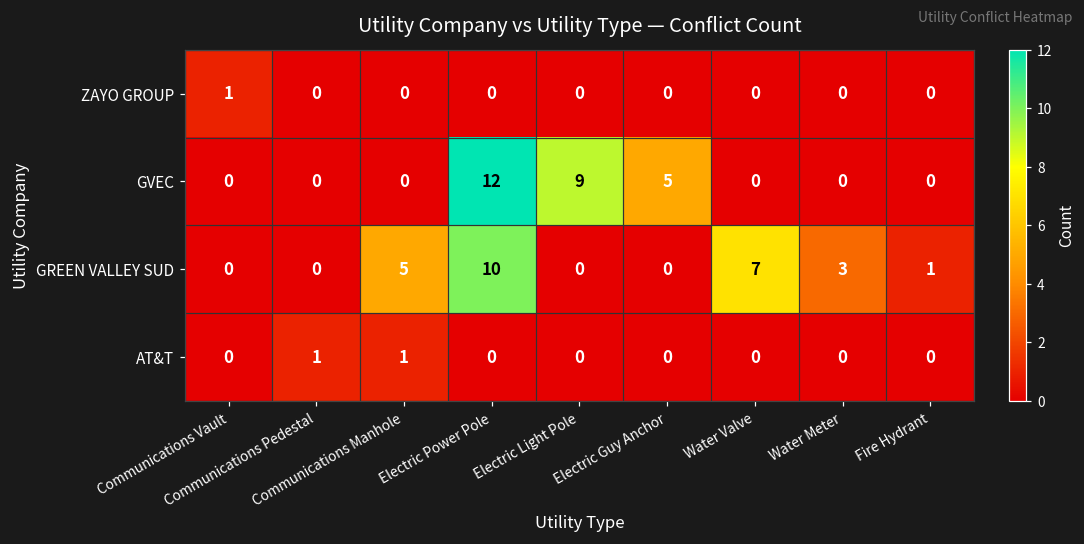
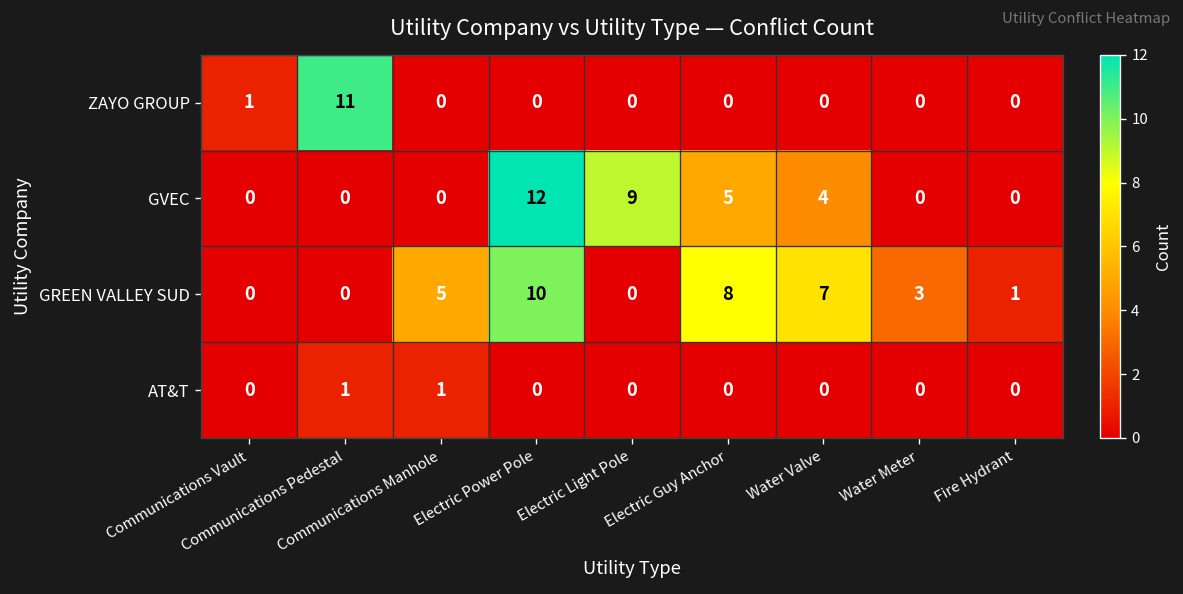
ZAYO GROUP, Communications Pedestal: 0 -> 11
GVEC, Water Valve: 0 -> 4
GREEN VALLEY SUD, Electric Guy Anchor: 0 -> 8
